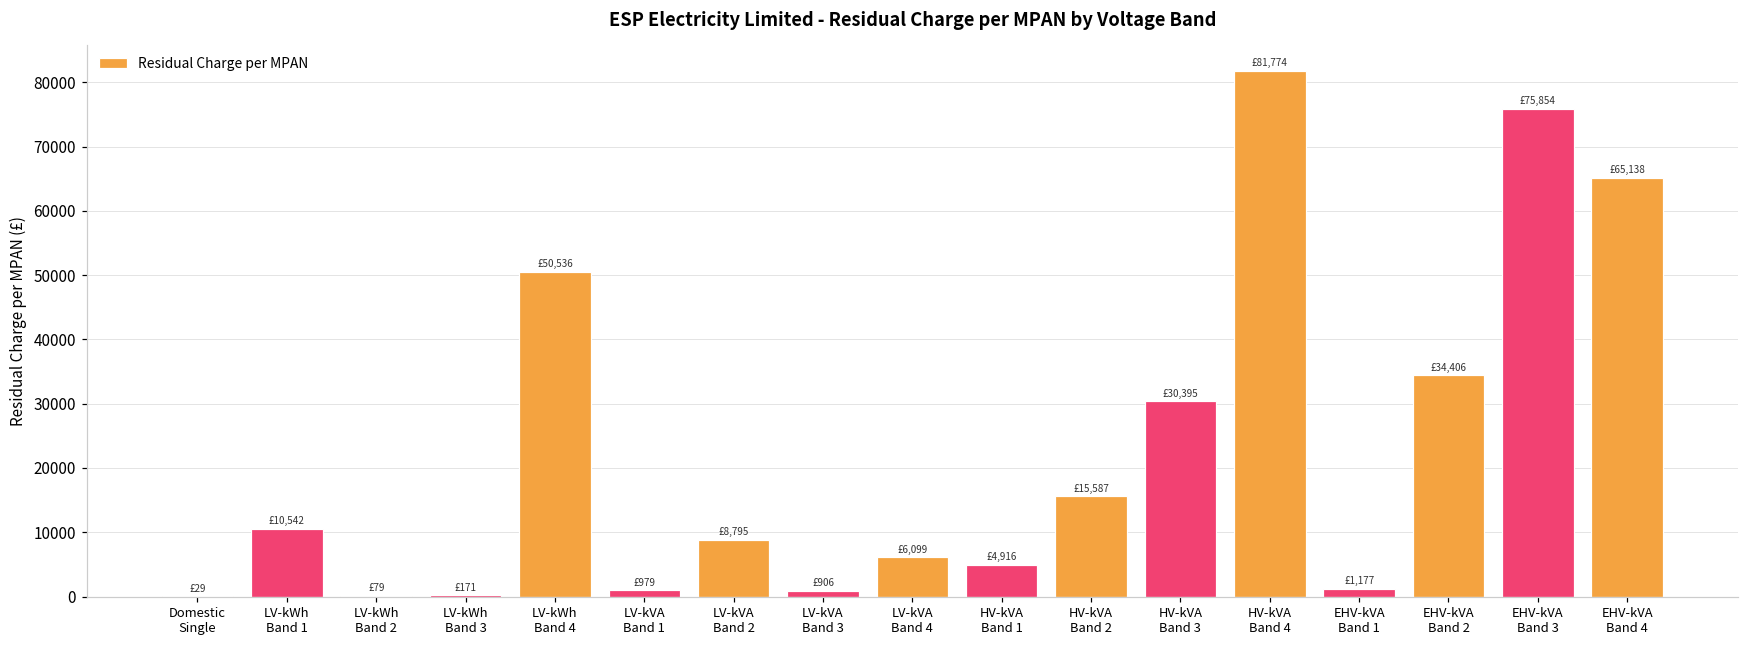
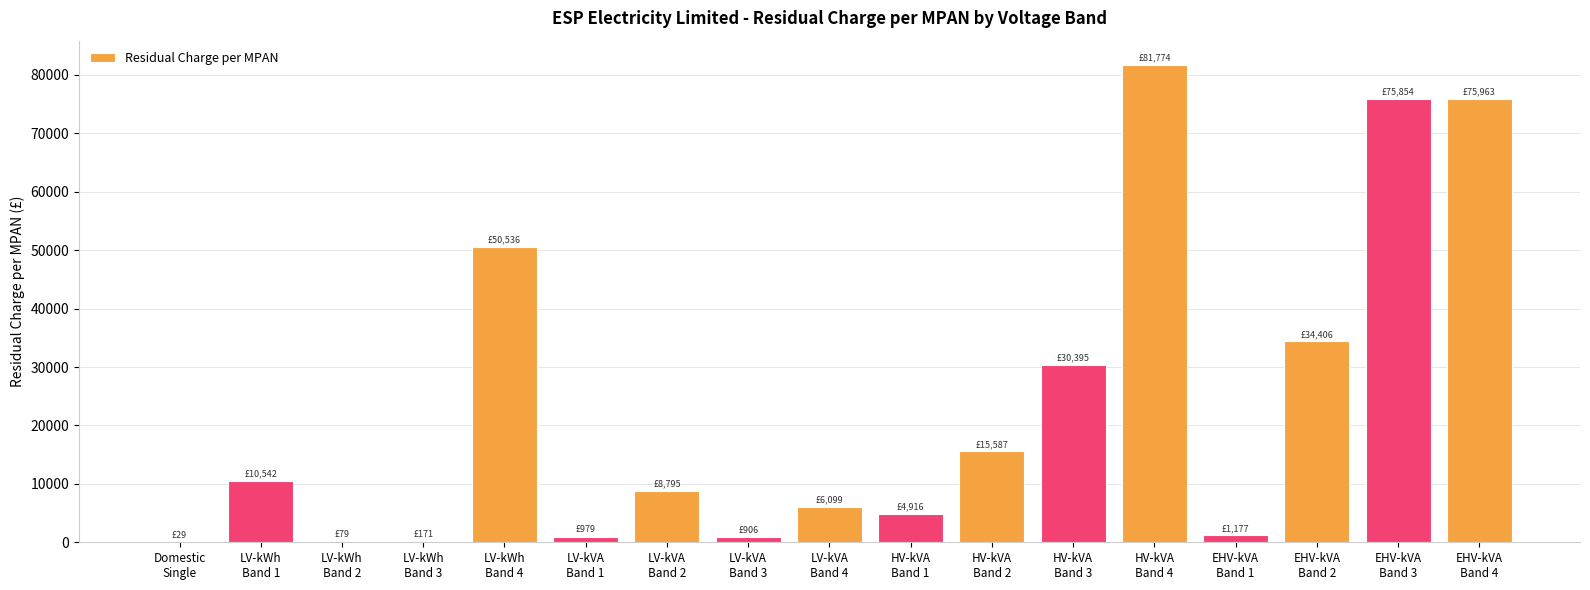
EHV-kVA Band 4: £65,138 -> £75,963
